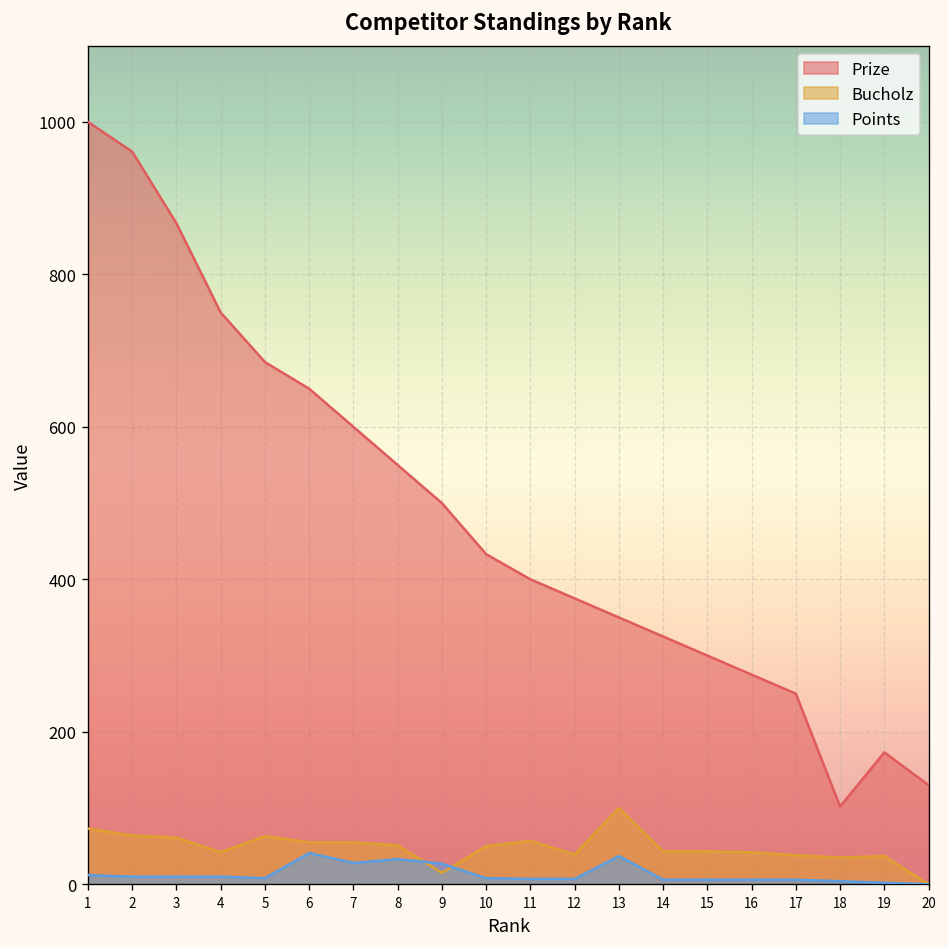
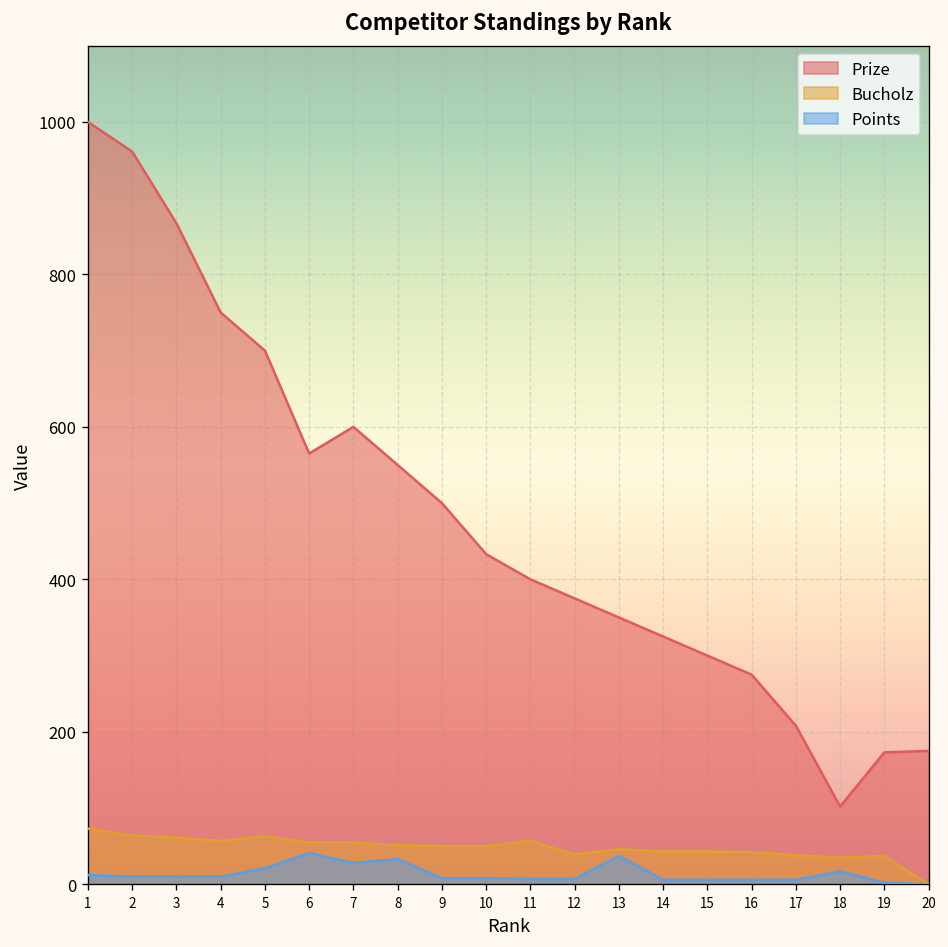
Bucholz, 4: 40 -> 60
Prize, 5: 690 -> 700
Points, 5: 10 -> 20
Prize, 6: 650 -> 570
Bucholz, 9: 20 -> 50
Points, 9: 30 -> 10
Bucholz, 13: 100 -> 50
Prize, 17: 250 -> 210
Points, 18: 0 -> 20
Prize, 20: 130 -> 180
